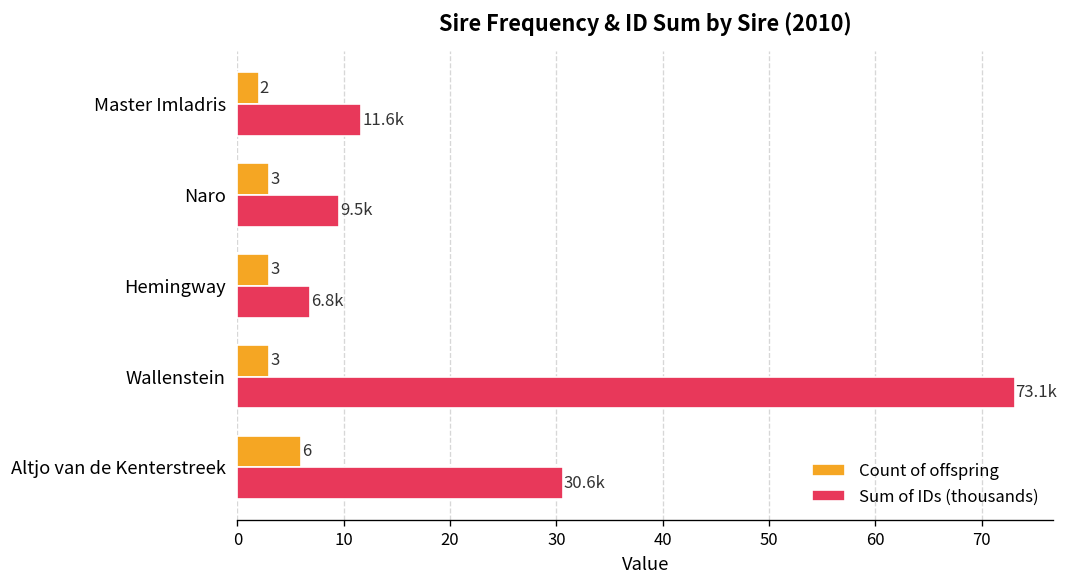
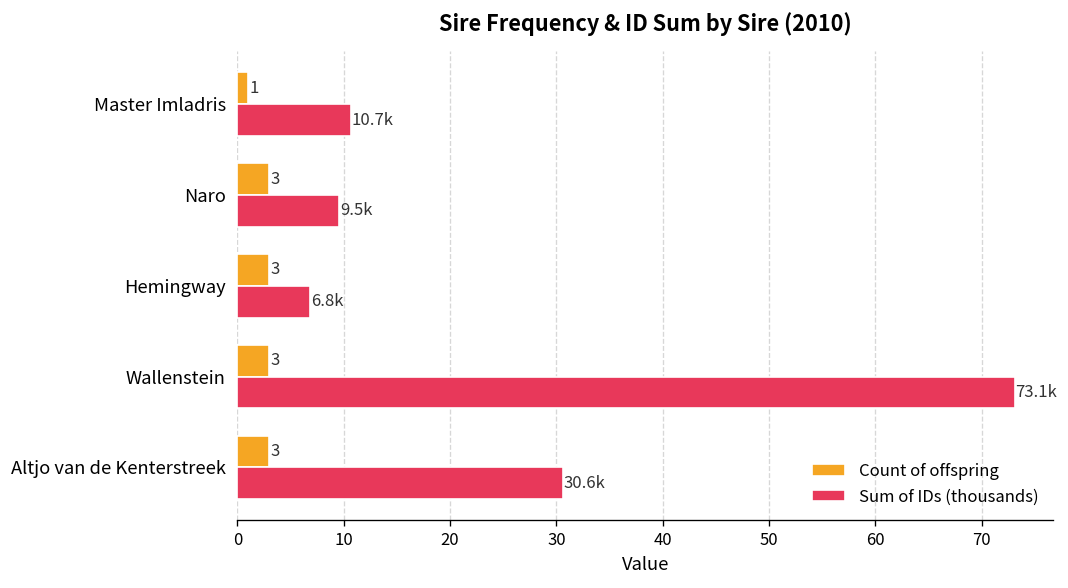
Count of offspring, Master Imladris: 2 -> 1
Sum of IDs (thousands), Master Imladris: 11.6k -> 10.7k
Count of offspring, Altjo van de Kenterstreek: 6 -> 3
